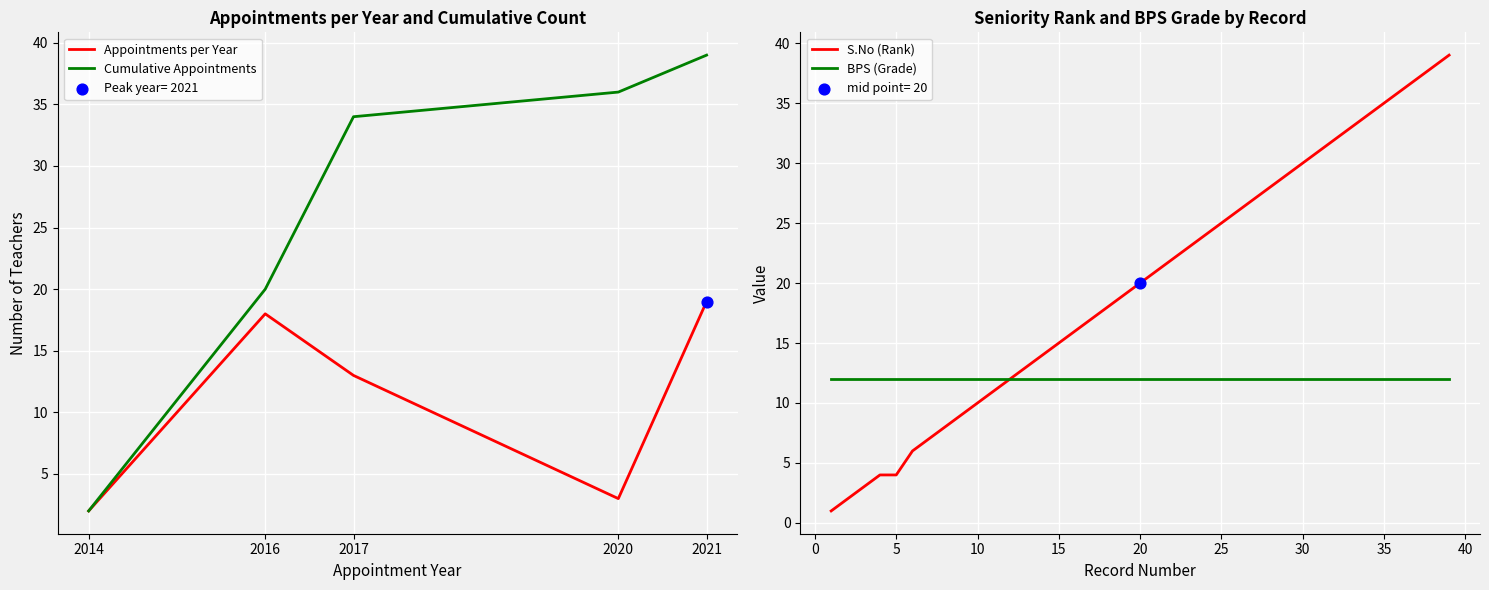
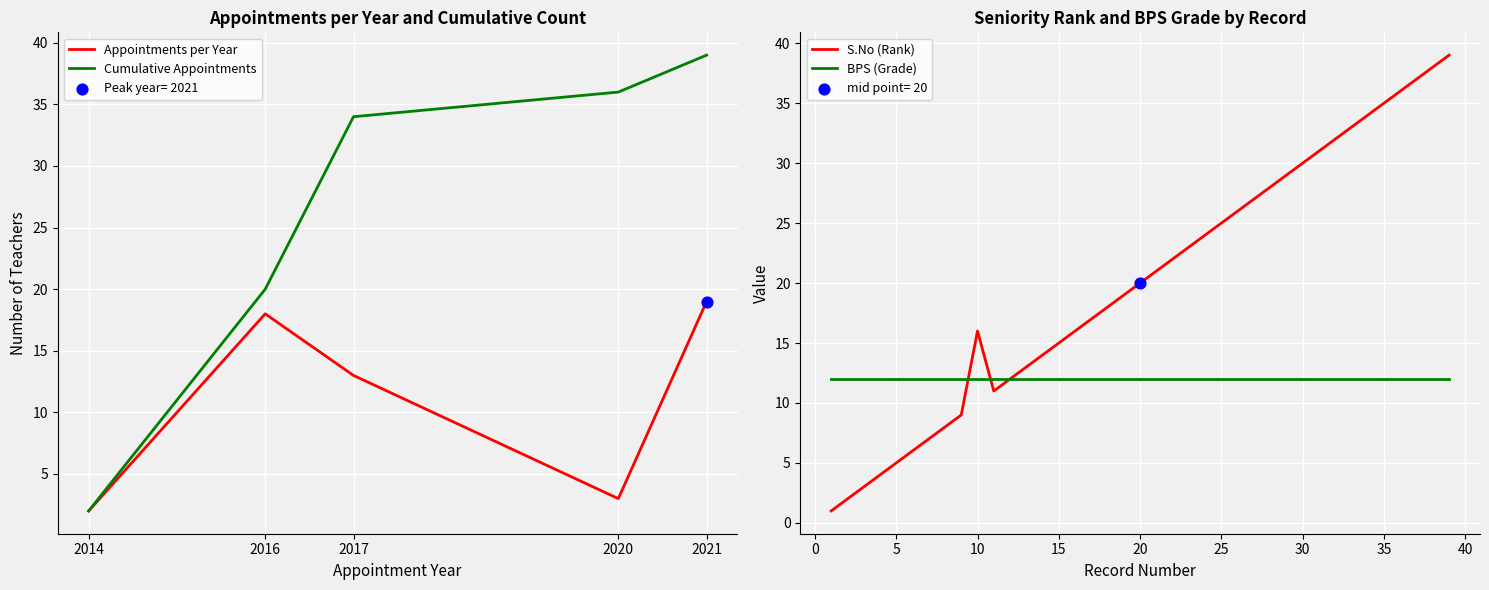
Seniority Rank and BPS Grade by Record, S.No (Rank), 5: 4 -> 5
Seniority Rank and BPS Grade by Record, S.No (Rank), 10: 10 -> 16
